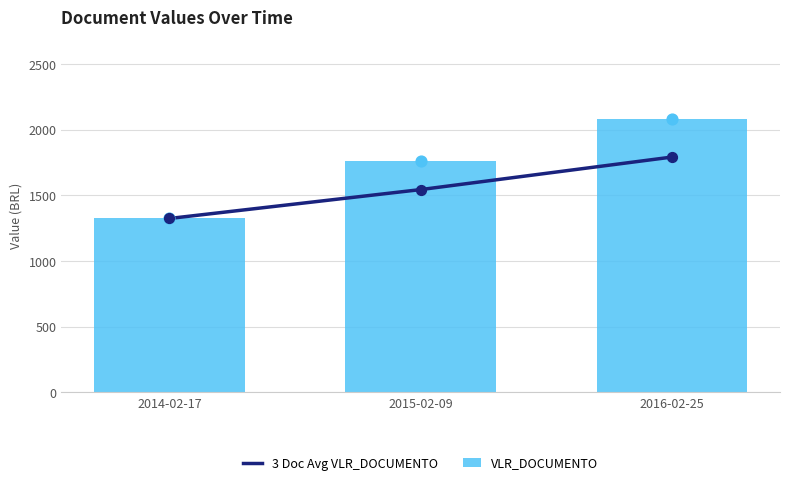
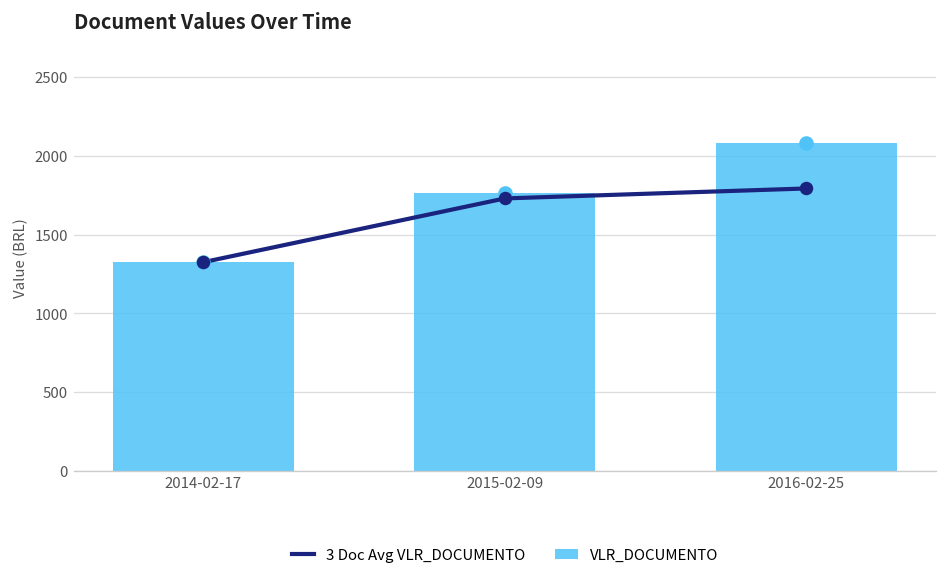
3 Doc Avg VLR_DOCUMENTO, 2015-02-09: 1550 -> 1730
